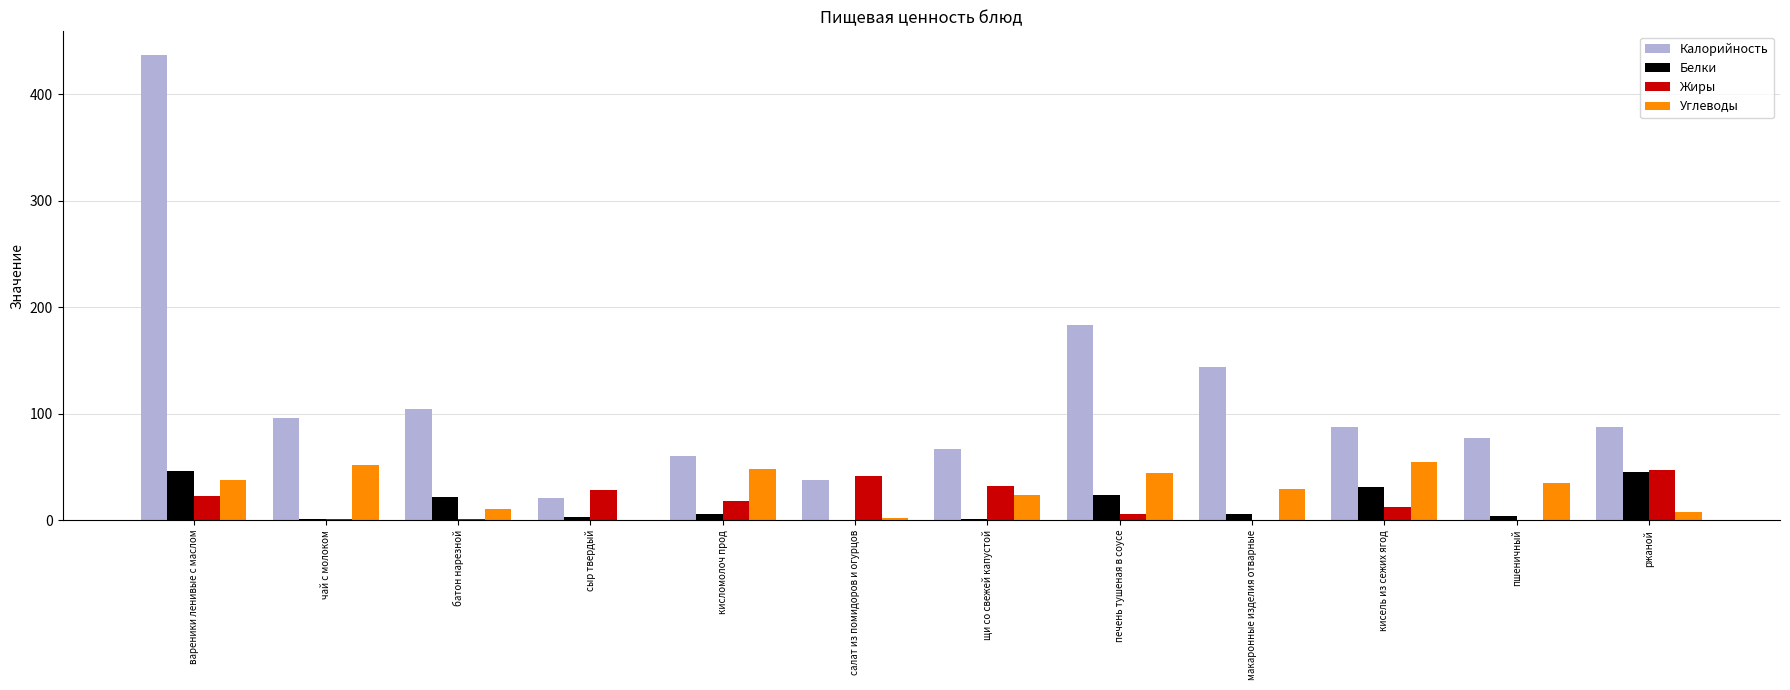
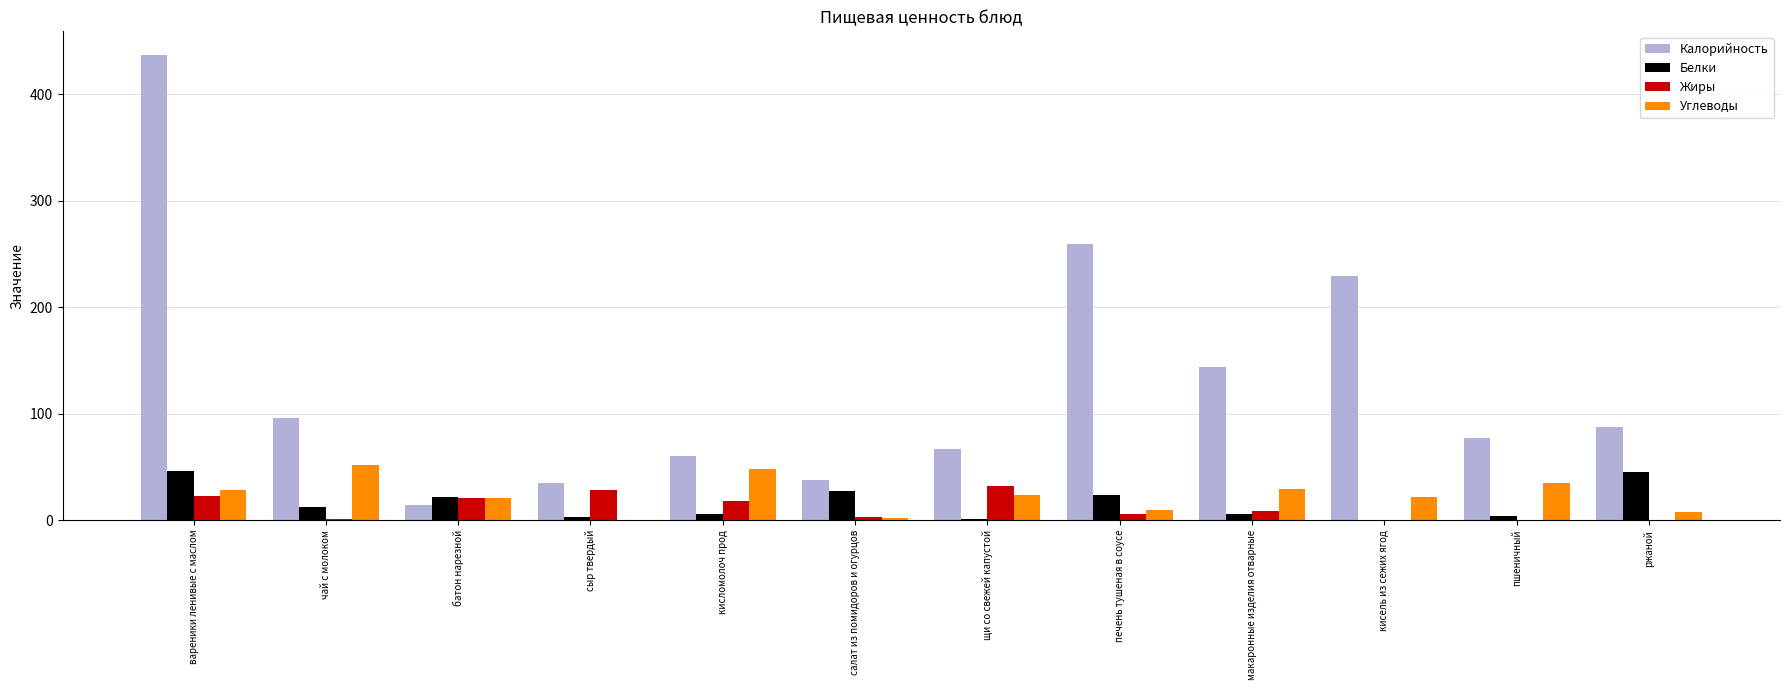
Углеводы, вареники ленивые с маслом: 38 -> 29
Белки, чай с молоком: 2 -> 12
Калорийность, батон нарезной: 104 -> 14
Жиры, батон нарезной: 1 -> 21
Углеводы, батон нарезной: 10 -> 21
Калорийность, сыр твердый: 21 -> 35
Белки, салат из помидоров и огурцов: 1 -> 27
Жиры, салат из помидоров и огурцов: 41 -> 3
Калорийность, печень тушеная в соусе: 183 -> 259
Углеводы, печень тушеная в соусе: 44 -> 10
Жиры, макаронные изделия отварные: 1 -> 8
Калорийность, кисель из сежих ягод: 87 -> 229
Белки, кисель из сежих ягод: 31 -> 0
Жиры, кисель из сежих ягод: 13 -> 0
Углеводы, кисель из сежих ягод: 55 -> 22
Жиры, ржаной: 47 -> 1
